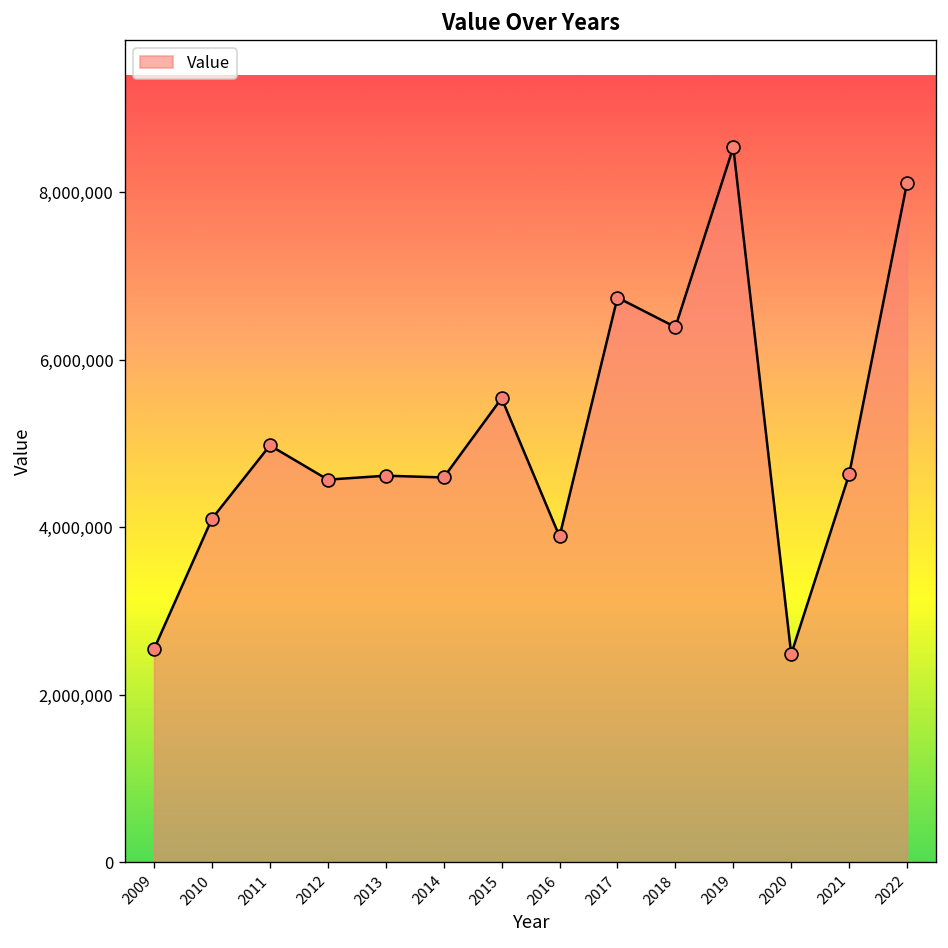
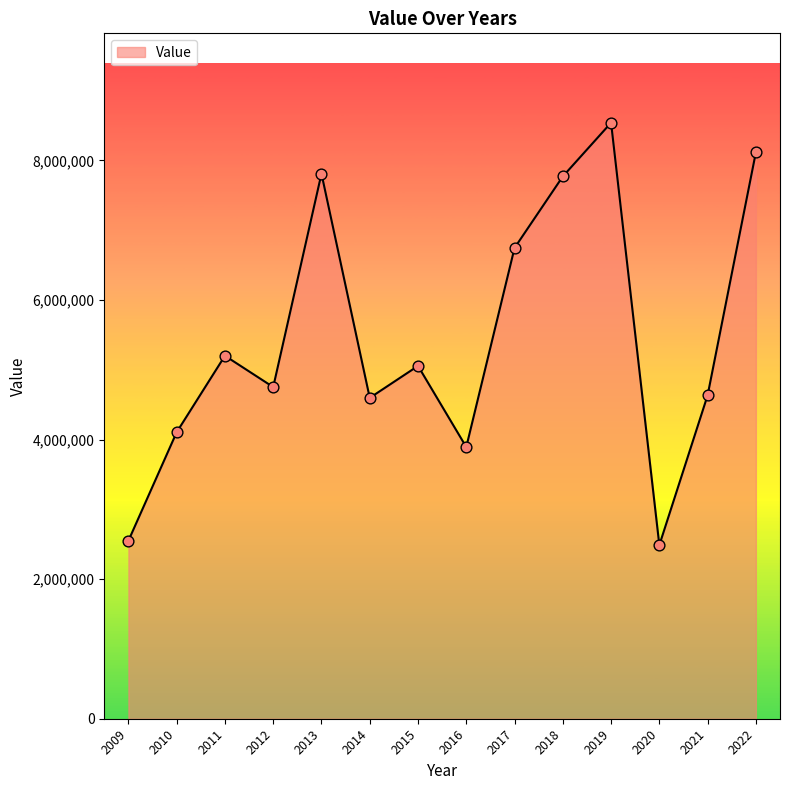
2011: 5,000,000 -> 5,200,000
2012: 4,600,000 -> 4,800,000
2013: 4,600,000 -> 7,800,000
2015: 5,500,000 -> 5,100,000
2018: 6,400,000 -> 7,800,000
